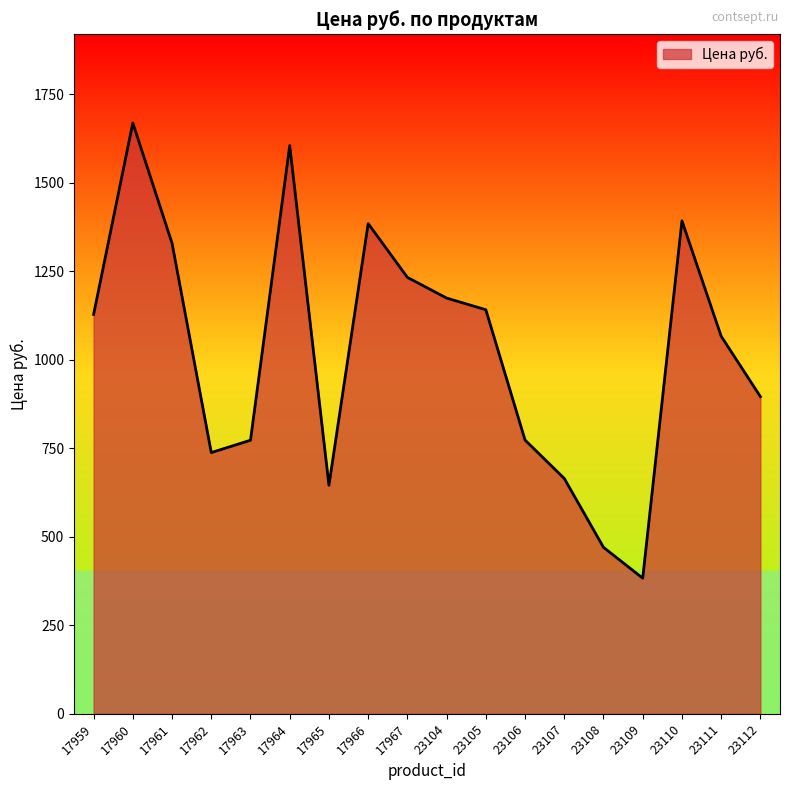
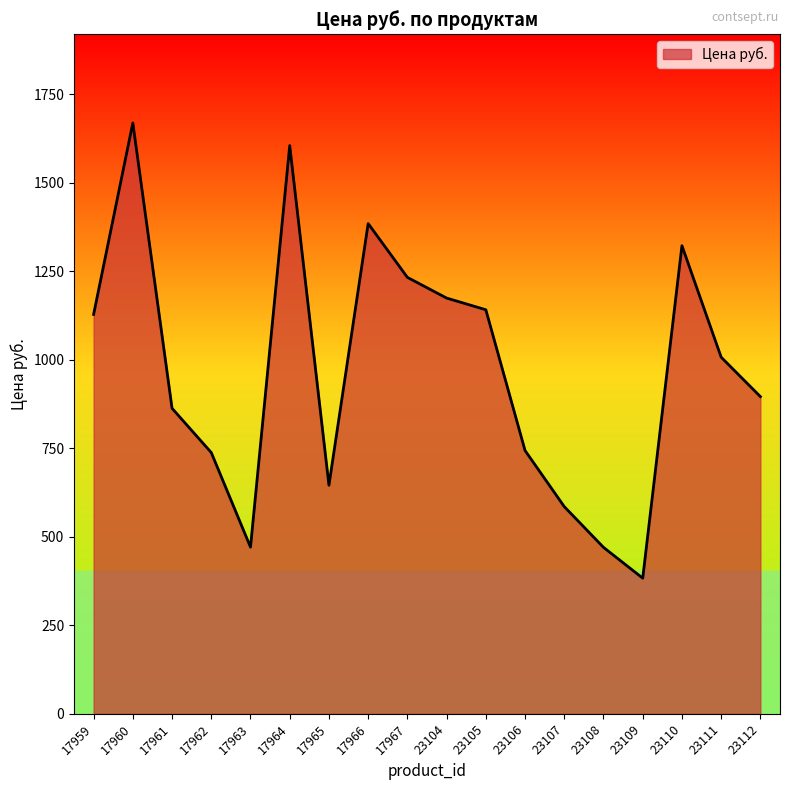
17961: 1330 -> 860
17963: 770 -> 470
23106: 770 -> 740
23107: 660 -> 590
23110: 1390 -> 1320
23111: 1070 -> 1010
